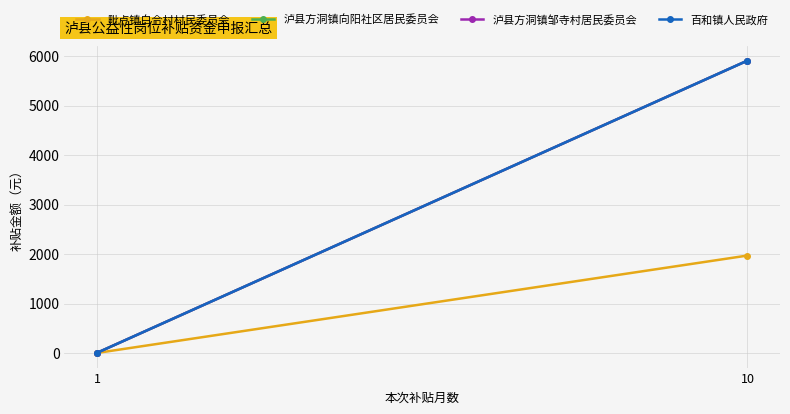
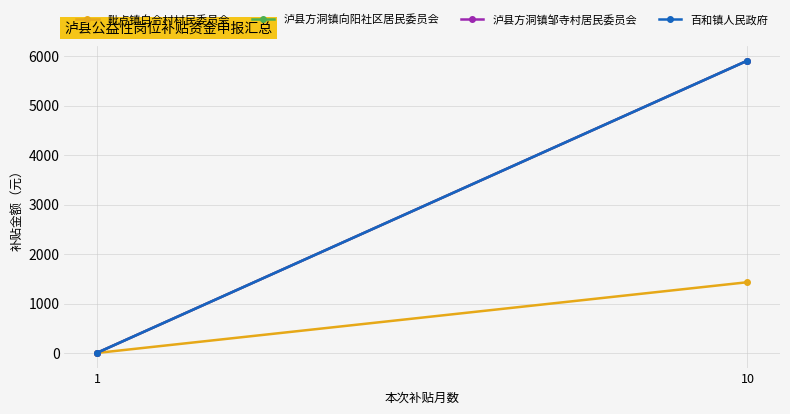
毗卢镇白合村村民委员会, 10: 2000 -> 1400
